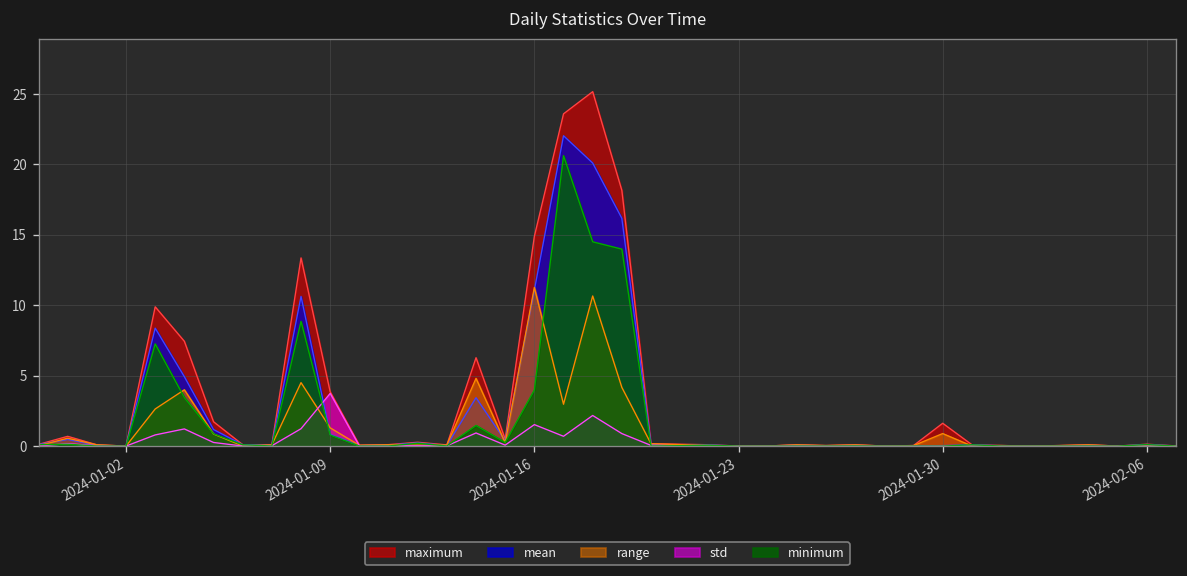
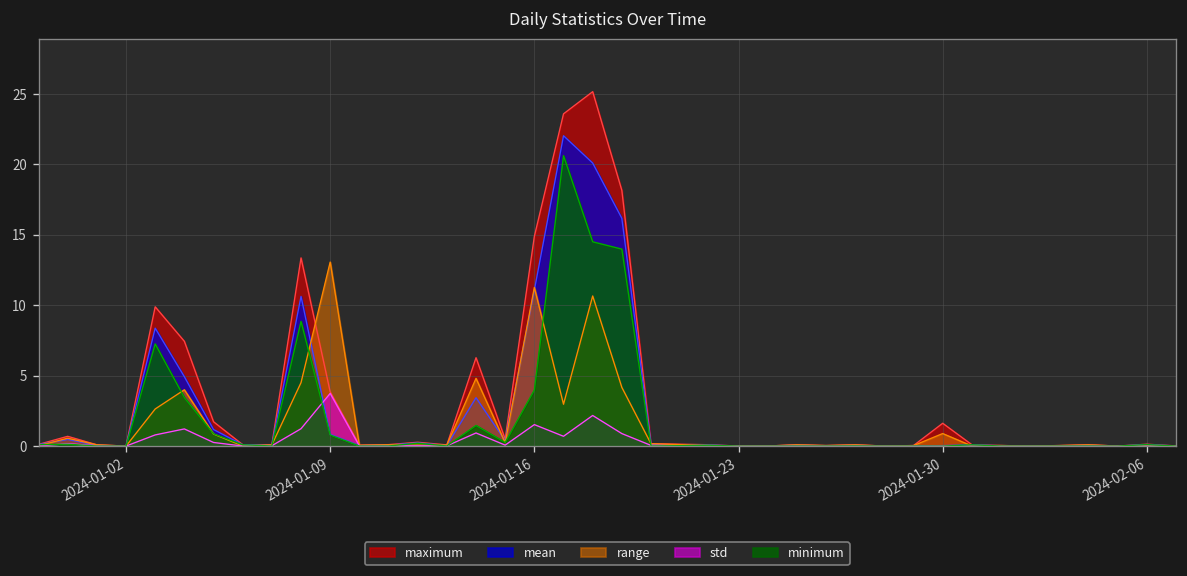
range, 2024-01-09: 1.3 -> 13.1
